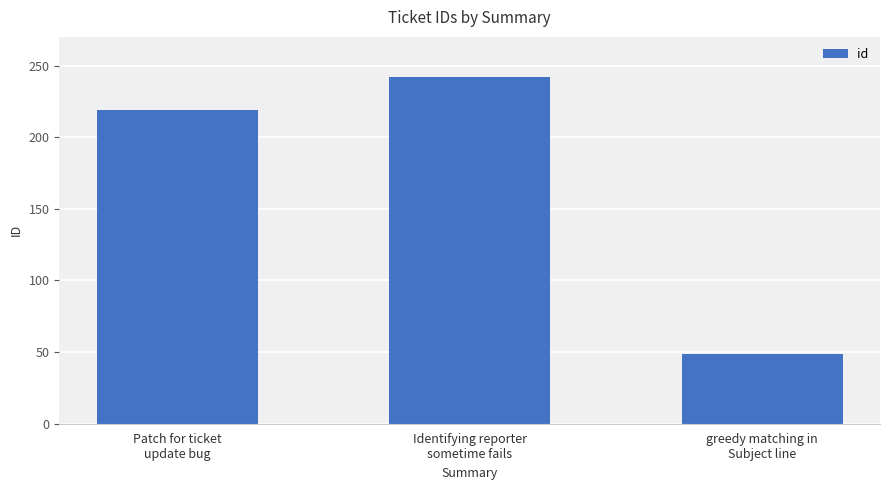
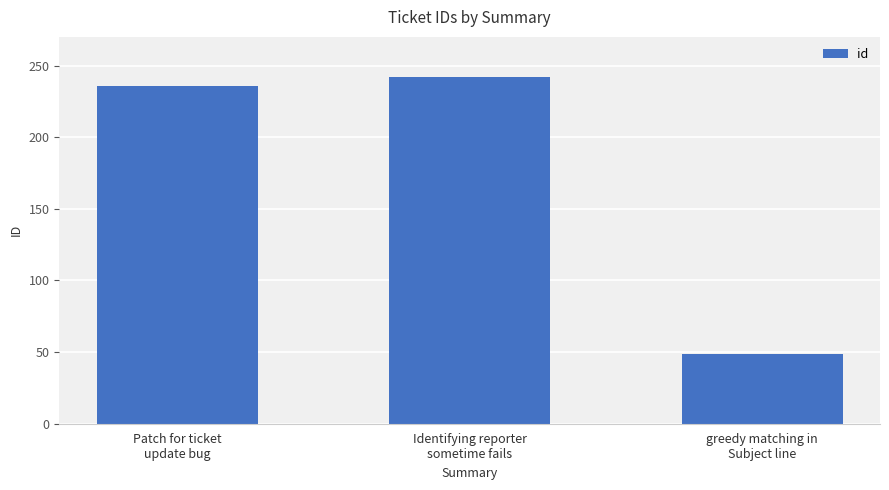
Patch for ticket update bug: 219 -> 236
